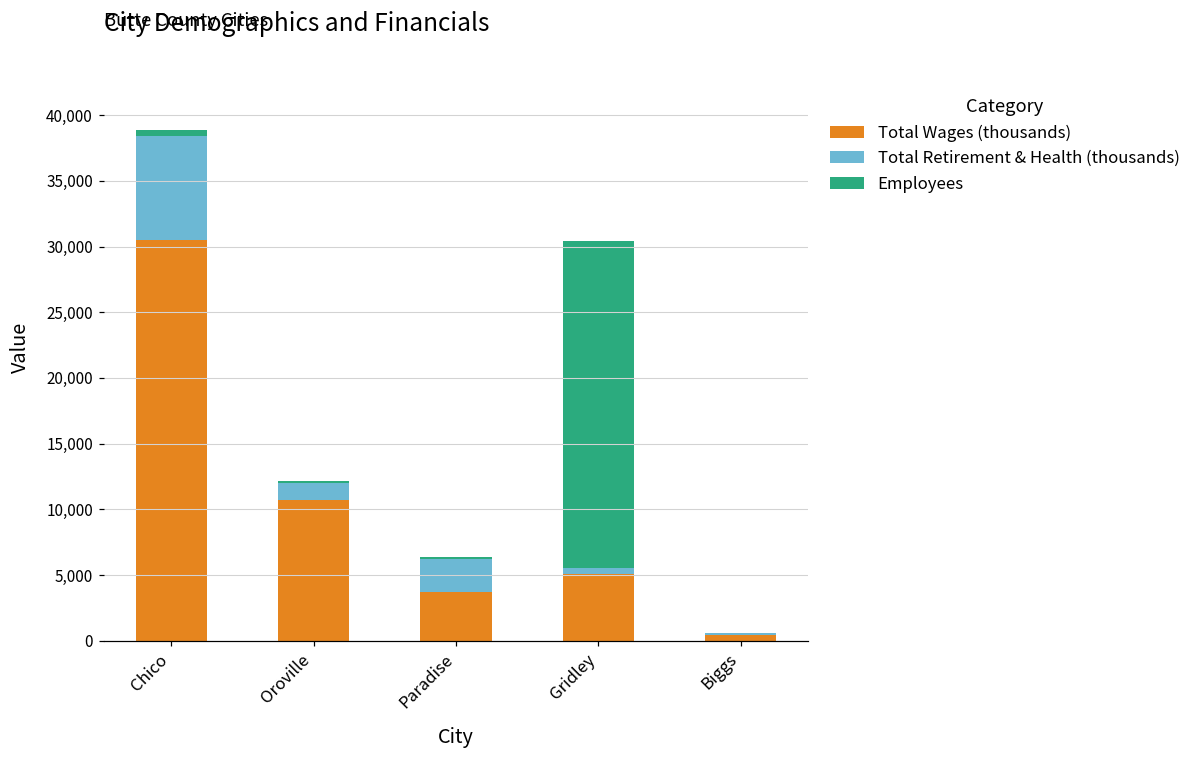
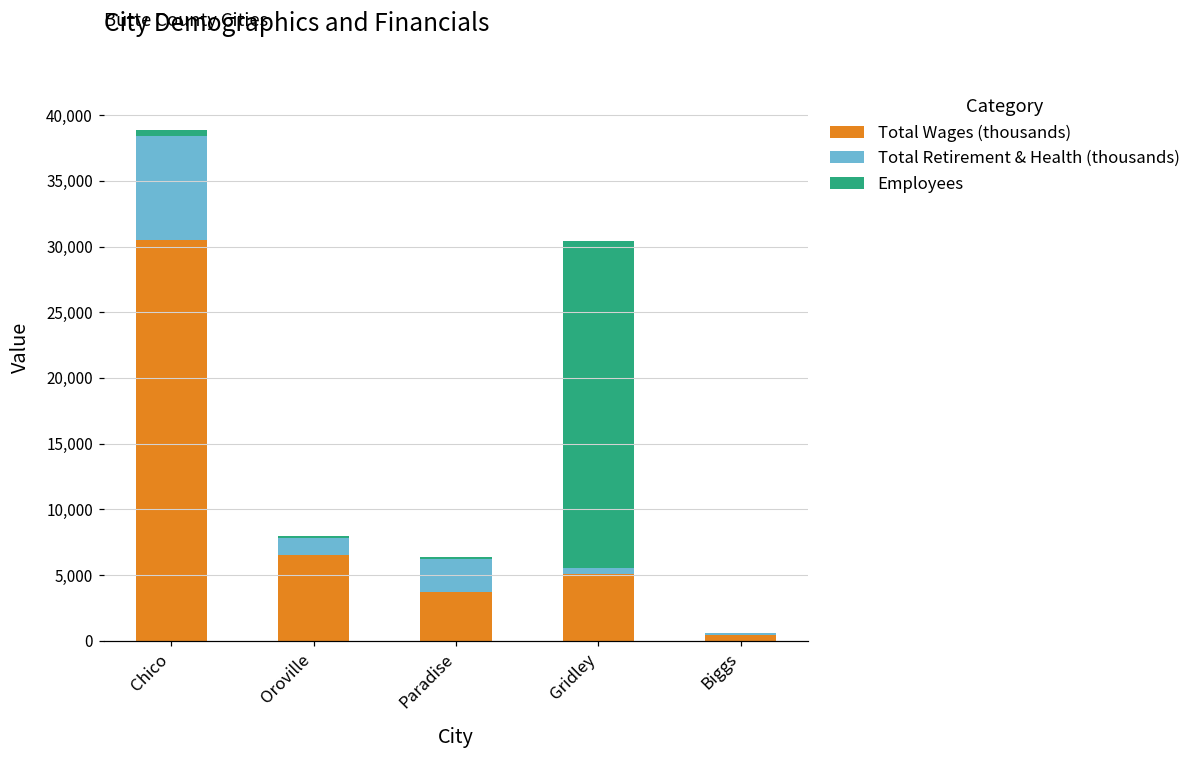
Total Wages (thousands), Oroville: 10,700 -> 6,500
